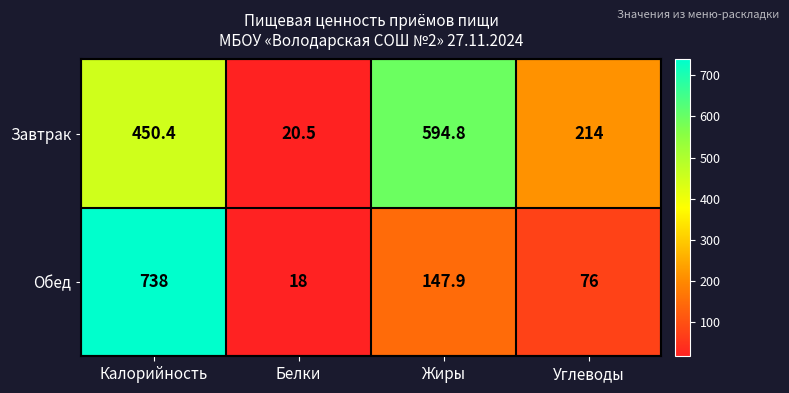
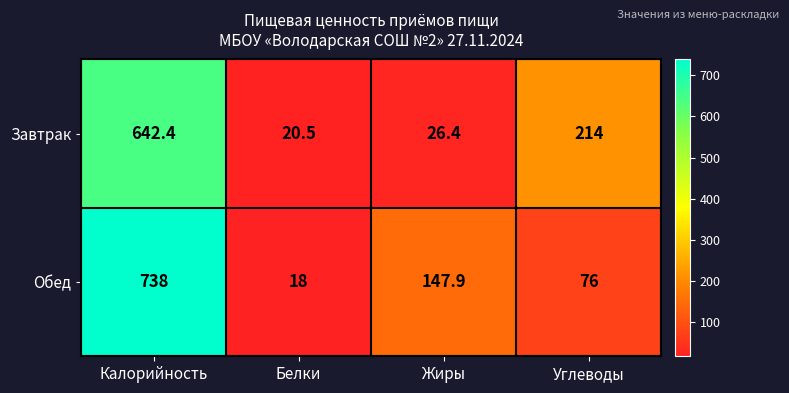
Завтрак, Калорийность: 450.4 -> 642.4
Завтрак, Жиры: 594.8 -> 26.4
